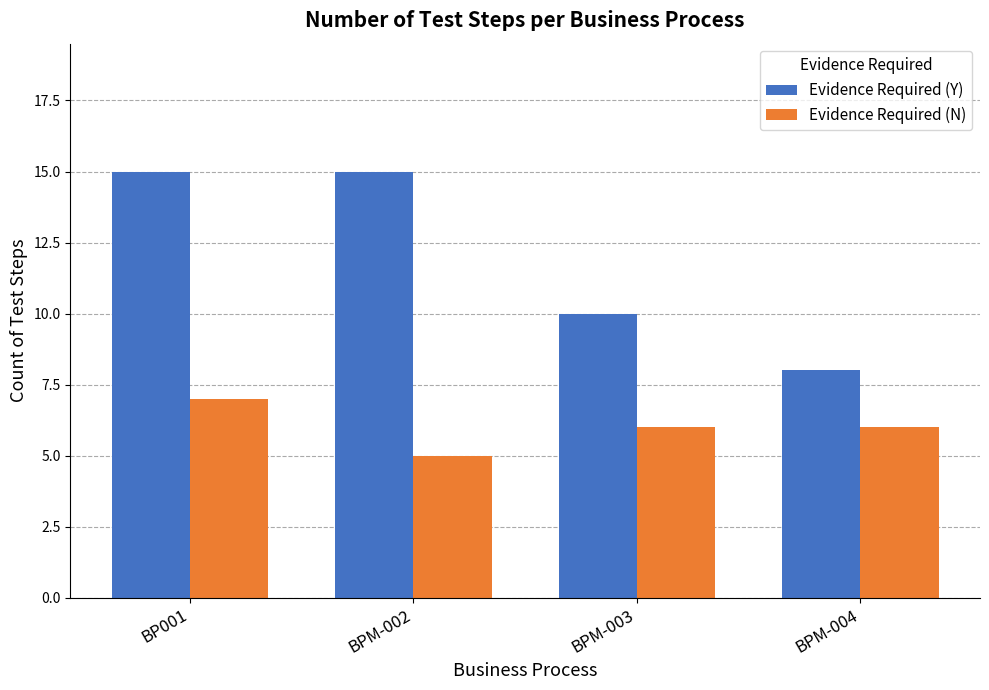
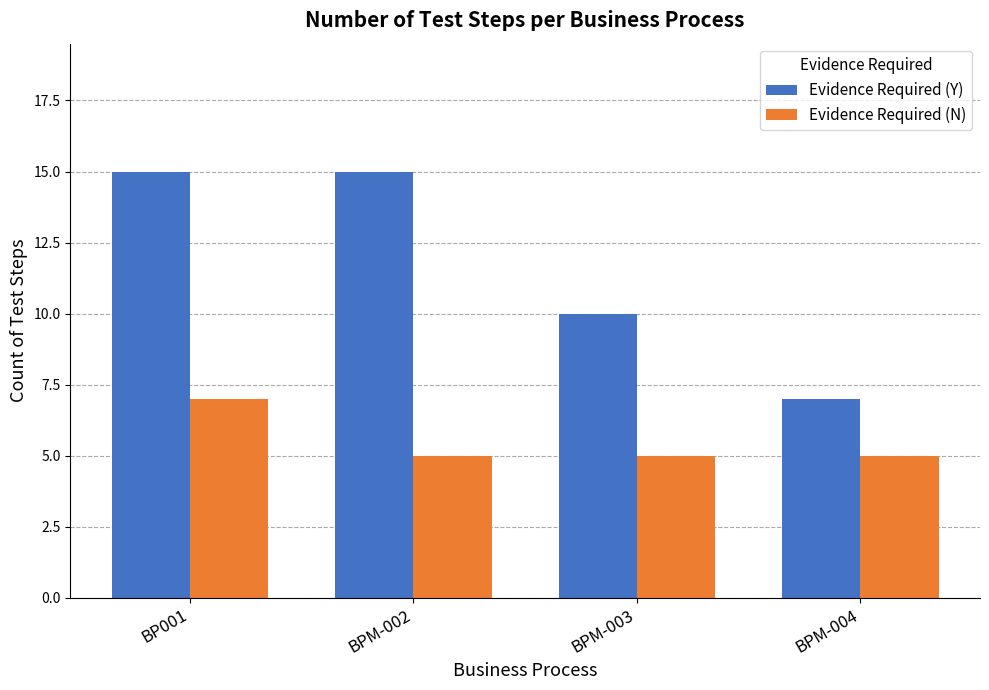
Evidence Required (N), BPM-003: 6 -> 5
Evidence Required (Y), BPM-004: 8 -> 7
Evidence Required (N), BPM-004: 6 -> 5
